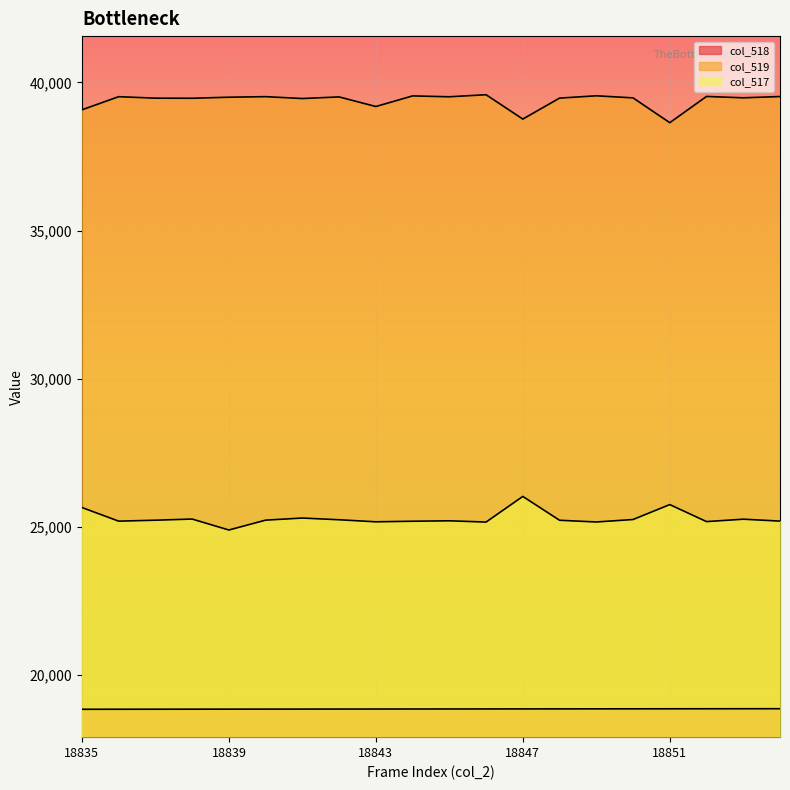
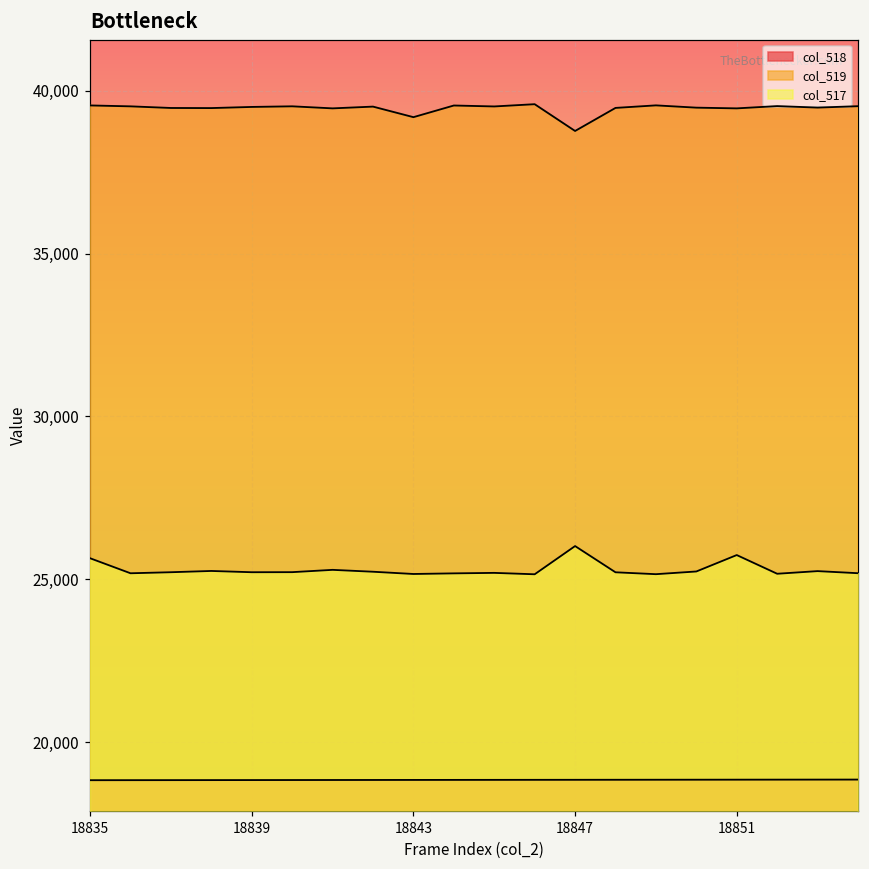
col_519, 18835: 39,100 -> 39,500
col_517, 18839: 24,900 -> 25,200
col_519, 18851: 38,600 -> 39,500
